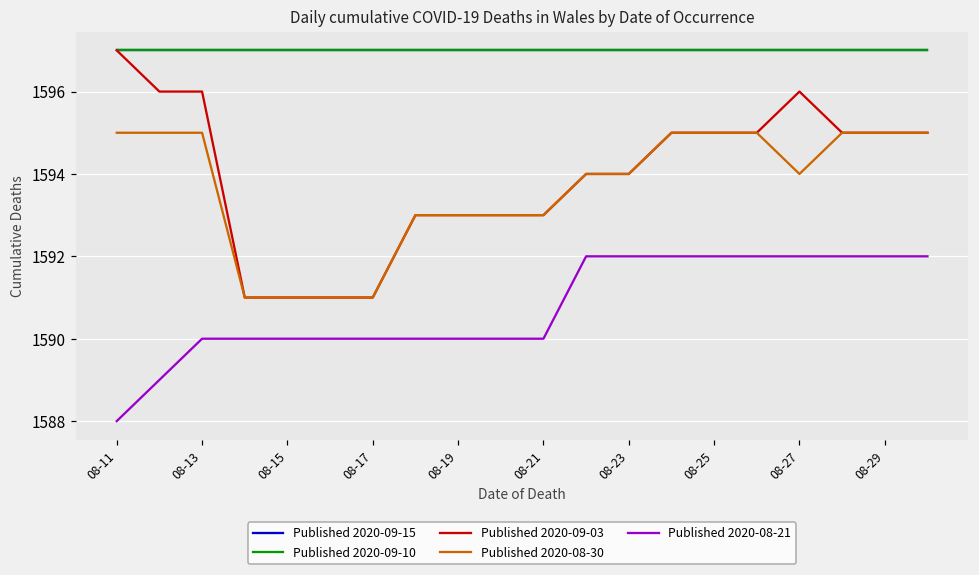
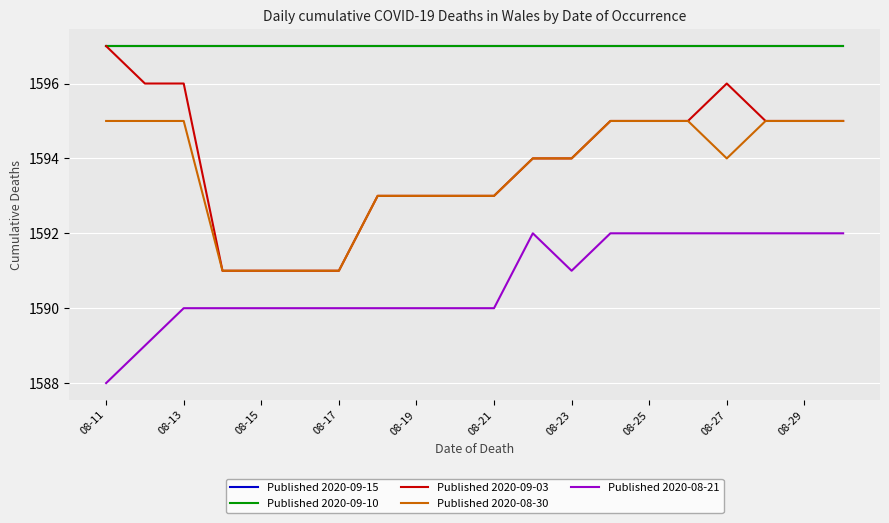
Published 2020-08-21, 08-23: 1592 -> 1591
